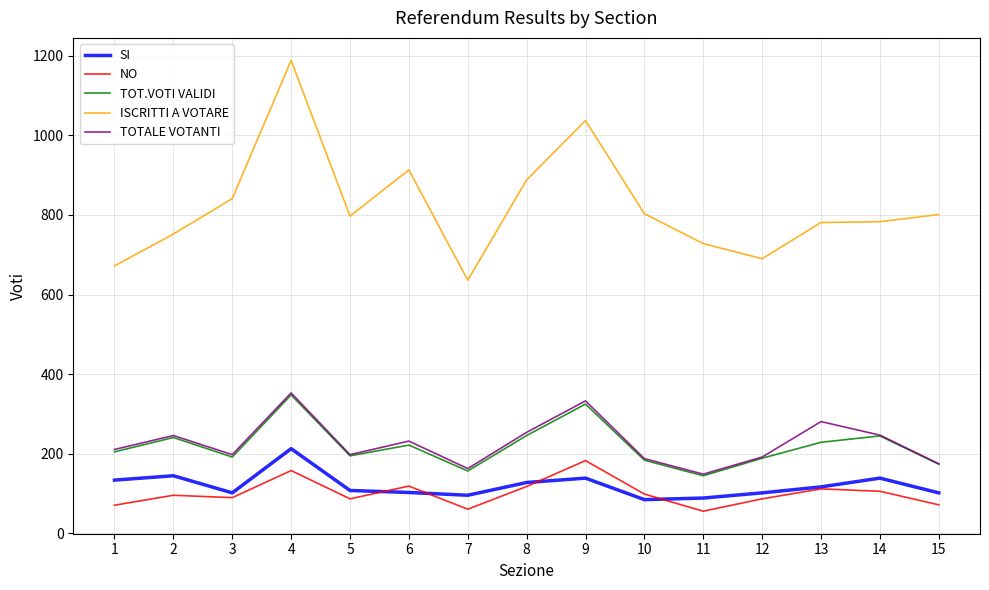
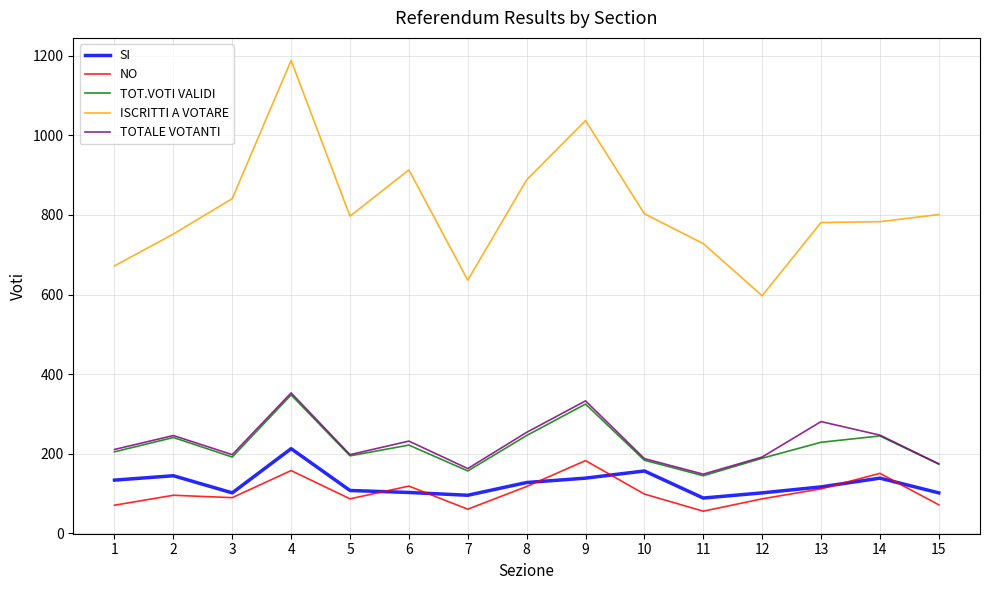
SI, 10: 90 -> 160
ISCRITTI A VOTARE, 12: 690 -> 600
NO, 14: 110 -> 150
